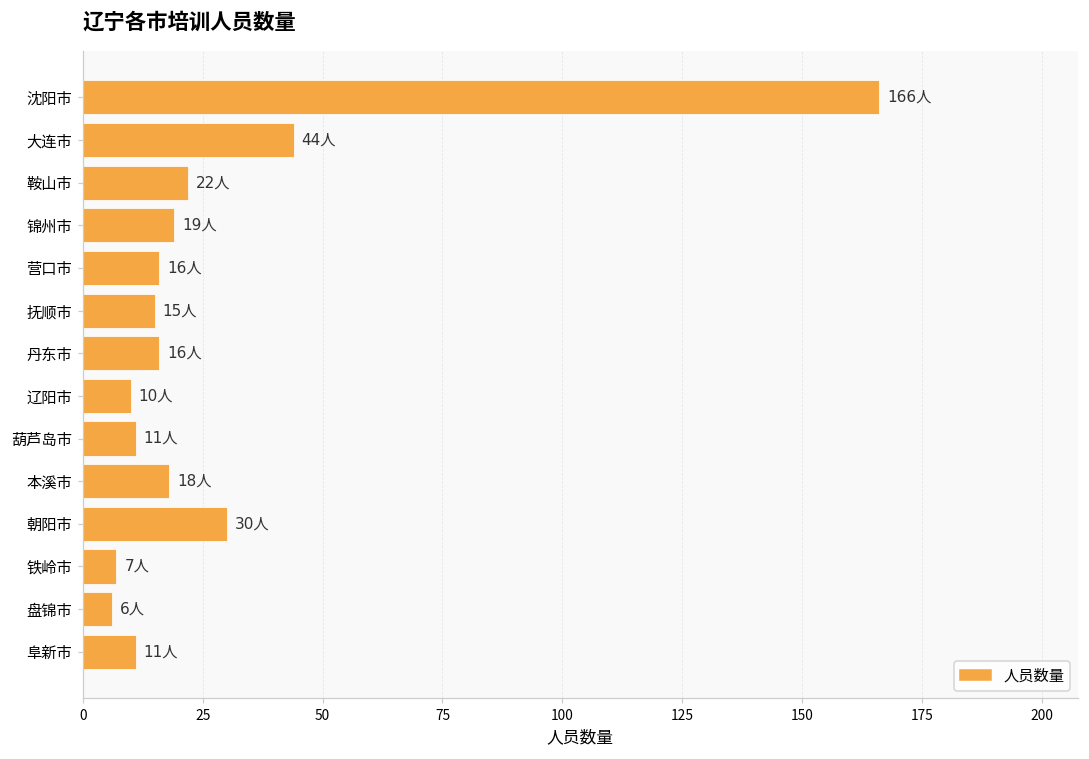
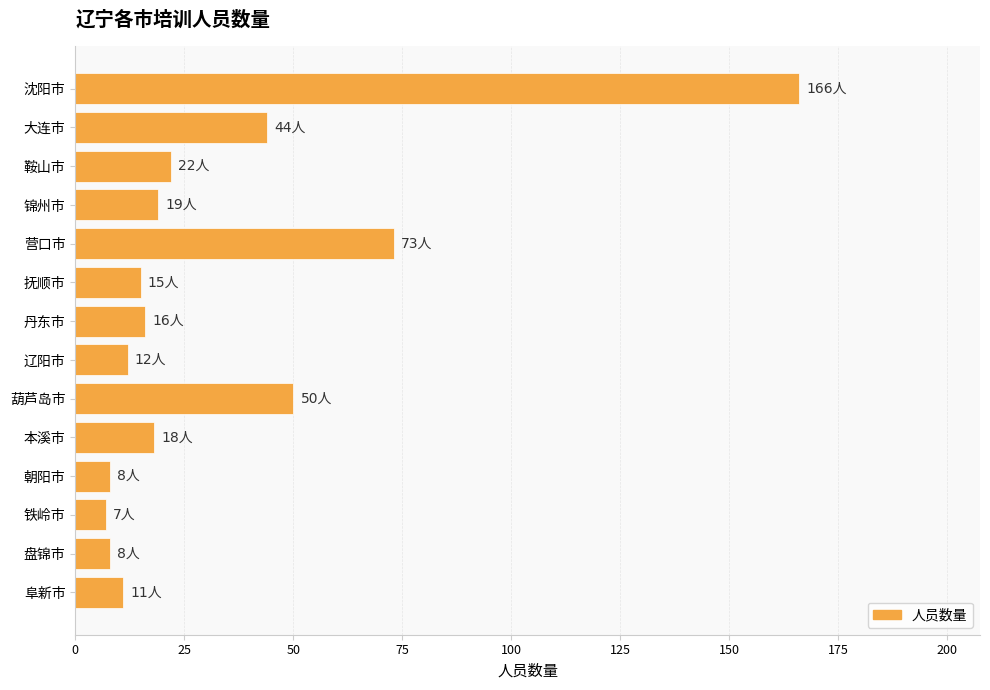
营口市: 16人 -> 73人
辽阳市: 10人 -> 12人
葫芦岛市: 11人 -> 50人
朝阳市: 30人 -> 8人
盘锦市: 6人 -> 8人
